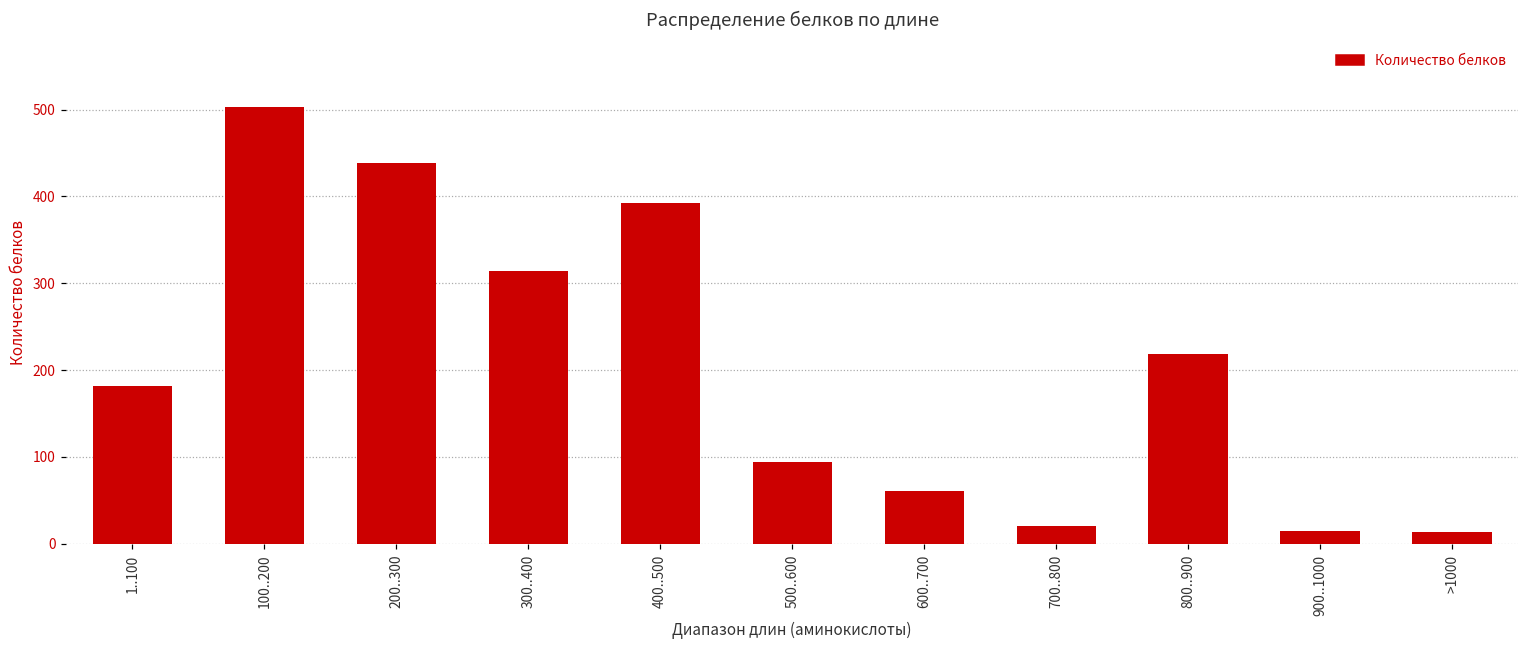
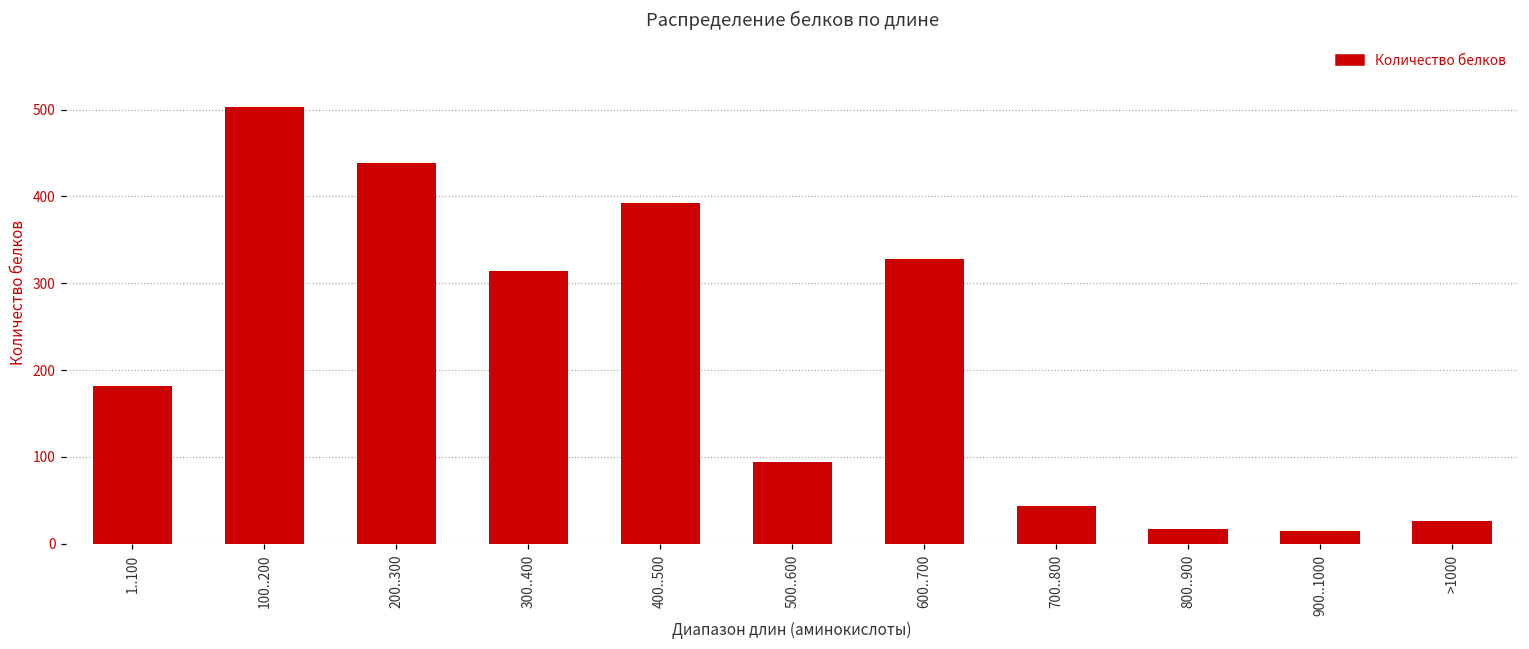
600..700: 60 -> 330
700..800: 20 -> 40
800..900: 220 -> 20
>1000: 10 -> 30
